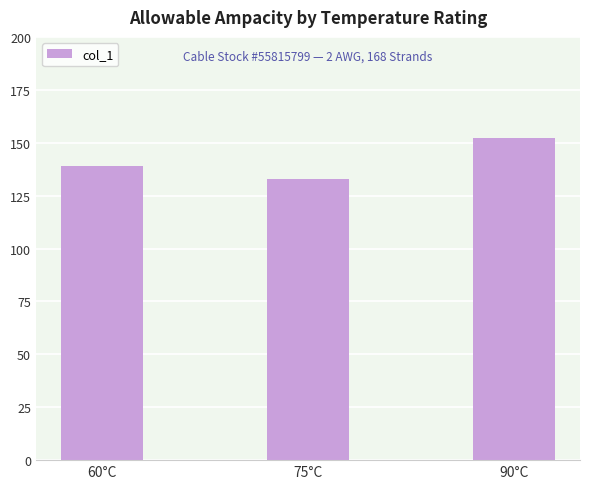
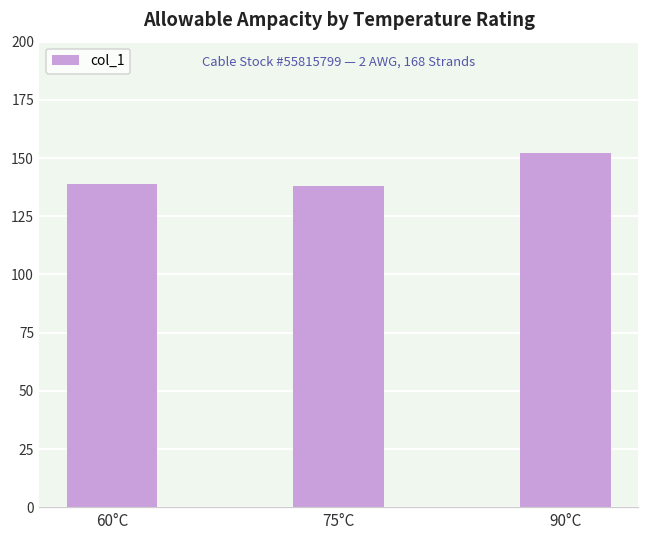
75°C: 133 -> 138
